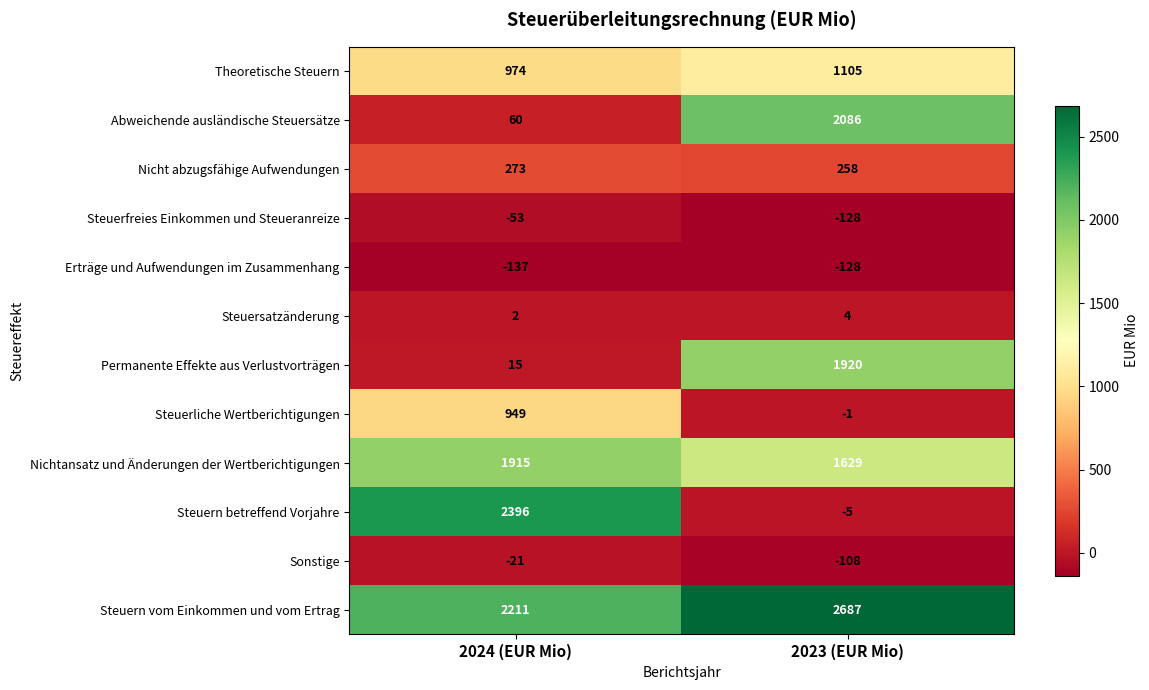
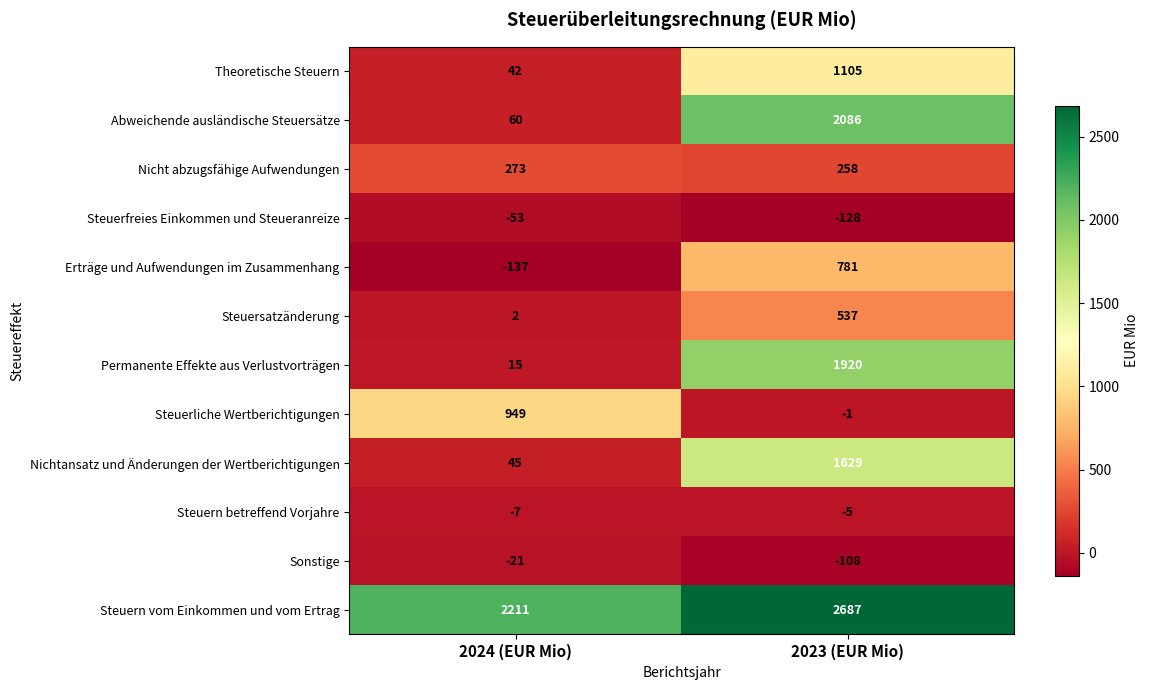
Theoretische Steuern, 2024 (EUR Mio): 974 -> 42
Erträge und Aufwendungen im Zusammenhang, 2023 (EUR Mio): -128 -> 781
Steuersatzänderung, 2023 (EUR Mio): 4 -> 537
Nichtansatz und Änderungen der Wertberichtigungen, 2024 (EUR Mio): 1915 -> 45
Steuern betreffend Vorjahre, 2024 (EUR Mio): 2396 -> -7
